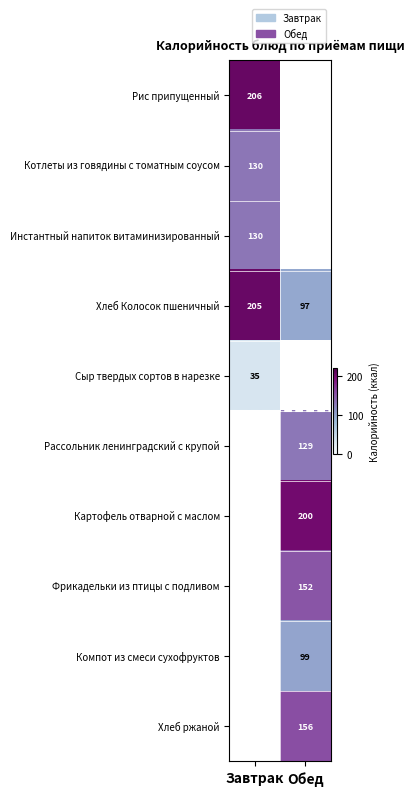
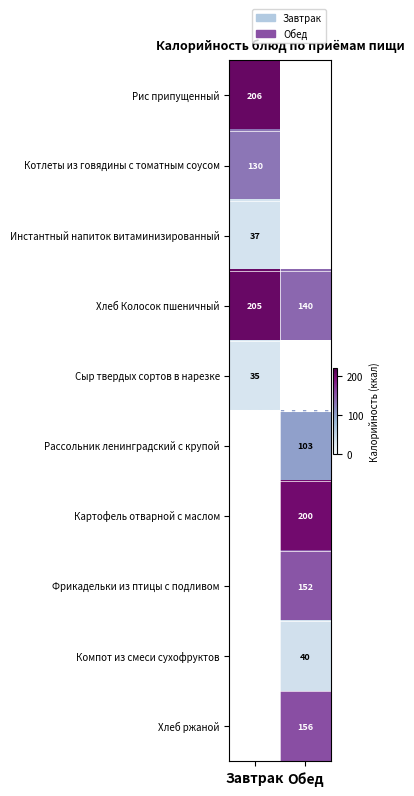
Инстантный напиток витаминизированный, Завтрак: 130 -> 37
Хлеб Колосок пшеничный, Обед: 97 -> 140
Рассольник ленинградский с крупой, Обед: 129 -> 103
Компот из смеси сухофруктов, Обед: 99 -> 40
